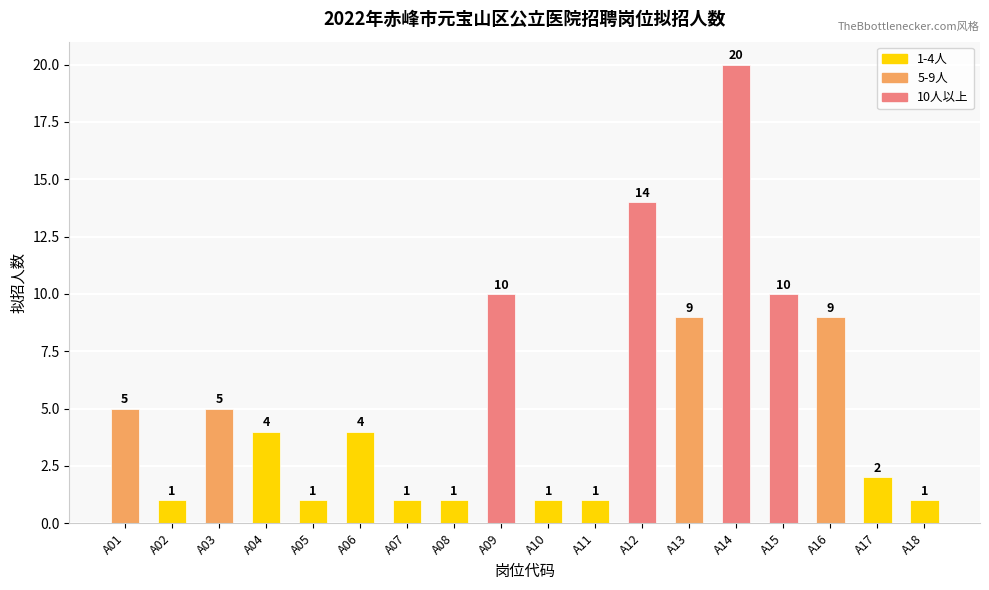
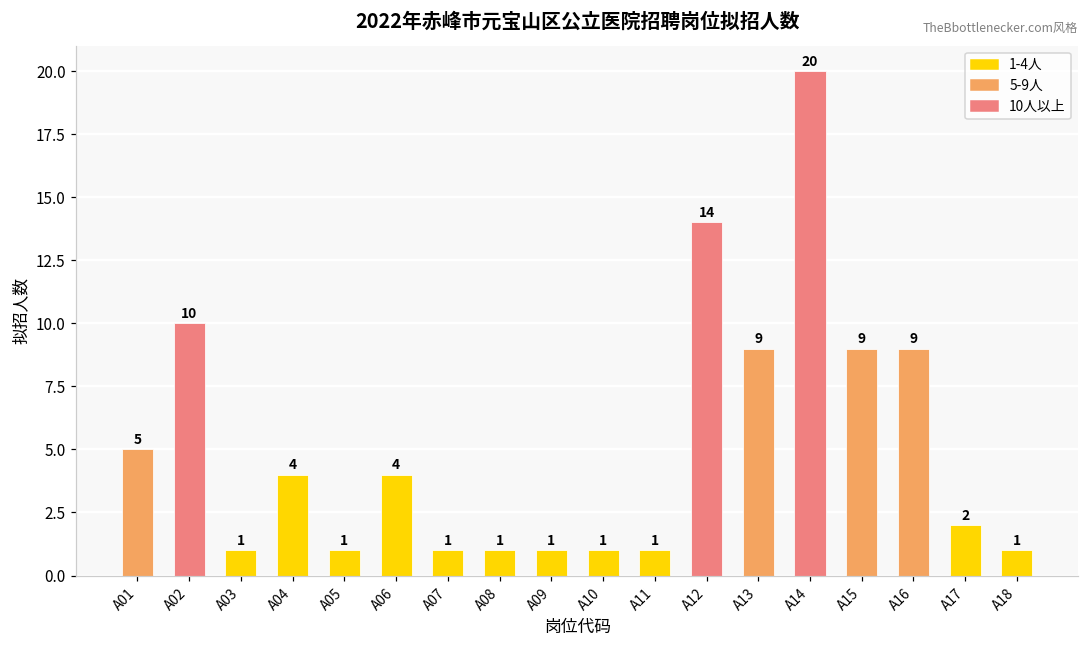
A02: 1 -> 10
A03: 5 -> 1
A09: 10 -> 1
A15: 10 -> 9
